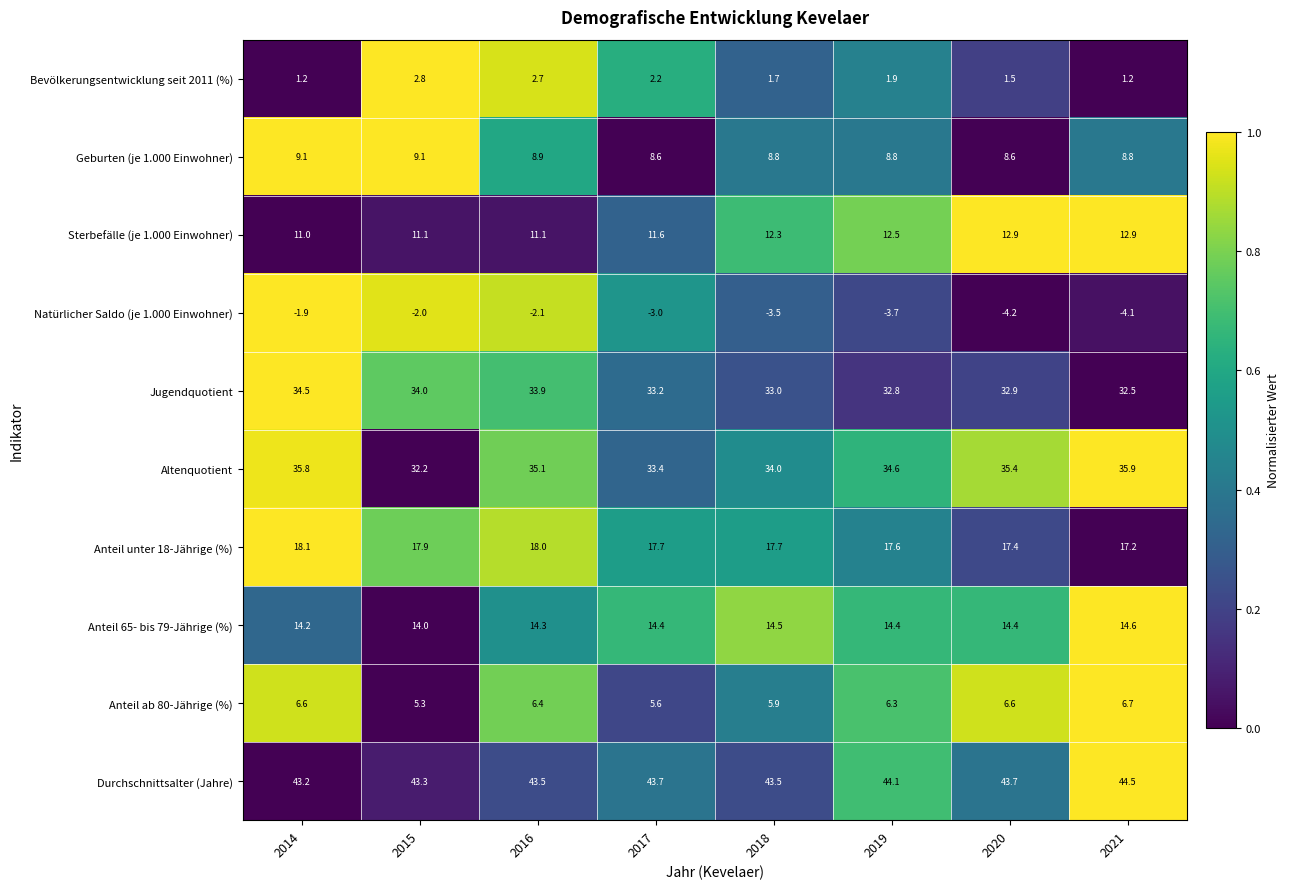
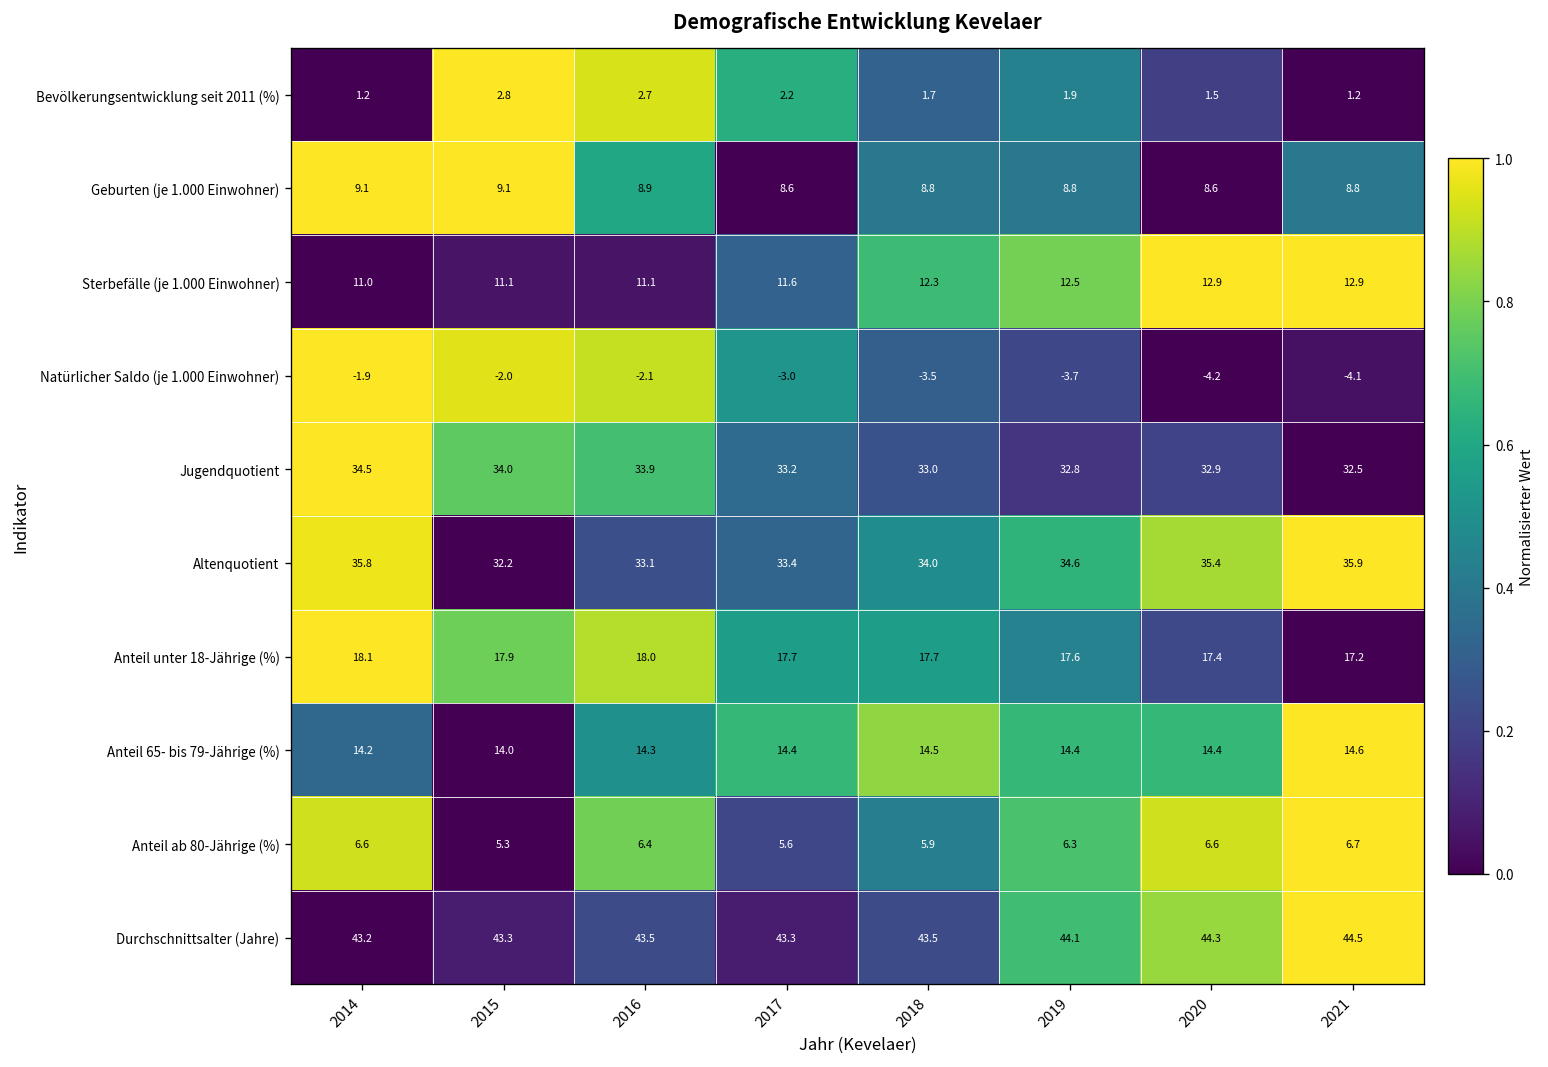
Altenquotient, 2016: 35.1 -> 33.1
Durchschnittsalter (Jahre), 2017: 43.7 -> 43.3
Durchschnittsalter (Jahre), 2020: 43.7 -> 44.3
